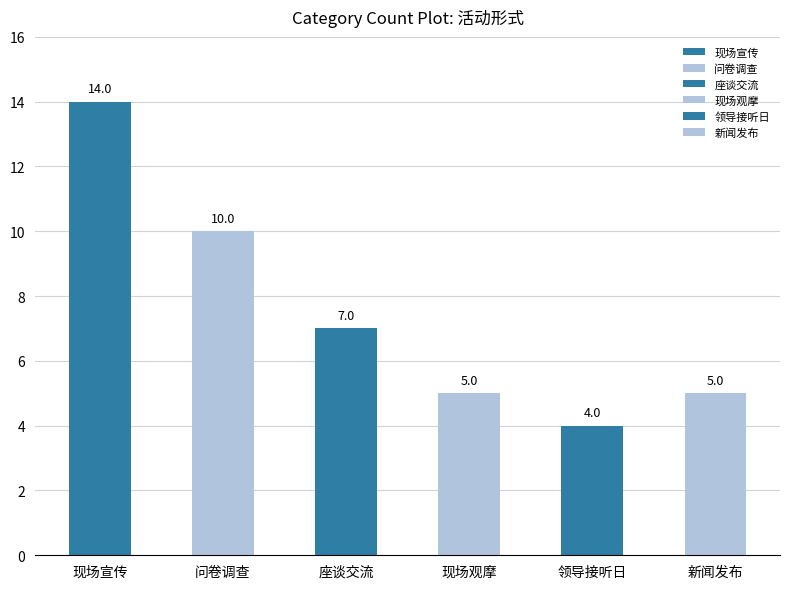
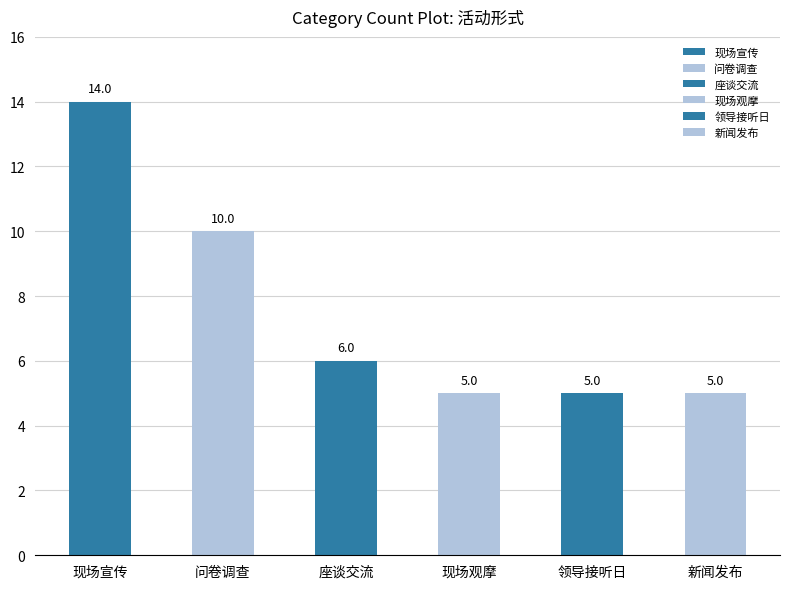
座谈交流: 7.0 -> 6.0
领导接听日: 4.0 -> 5.0
